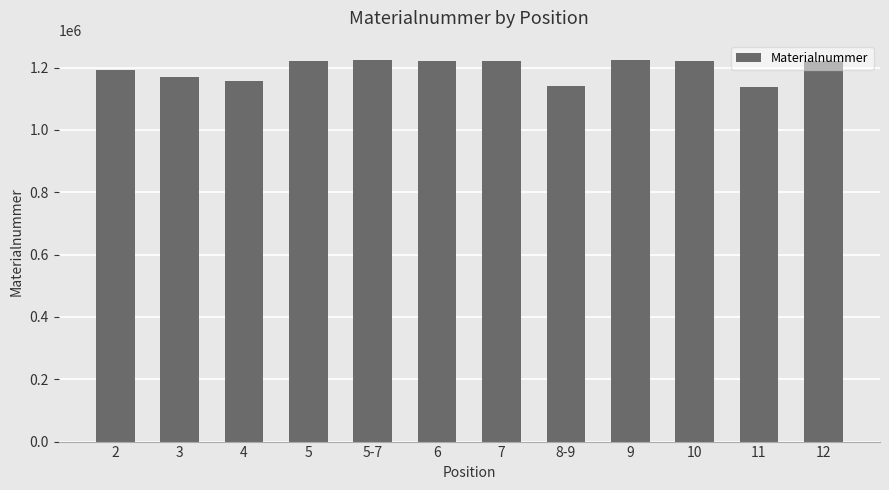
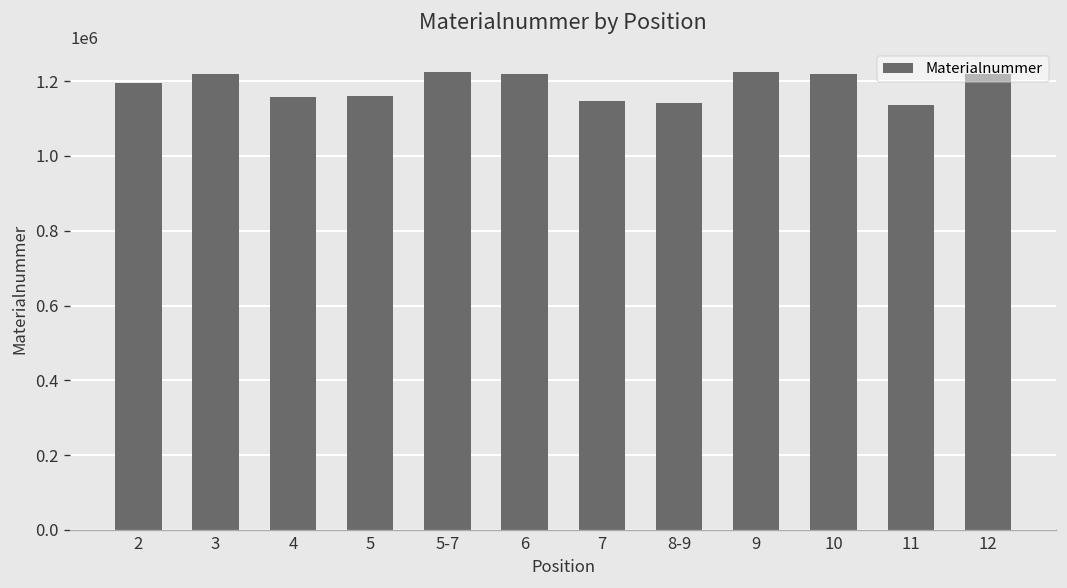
3: 1170000 -> 1220000
5: 1220000 -> 1160000
7: 1220000 -> 1150000
